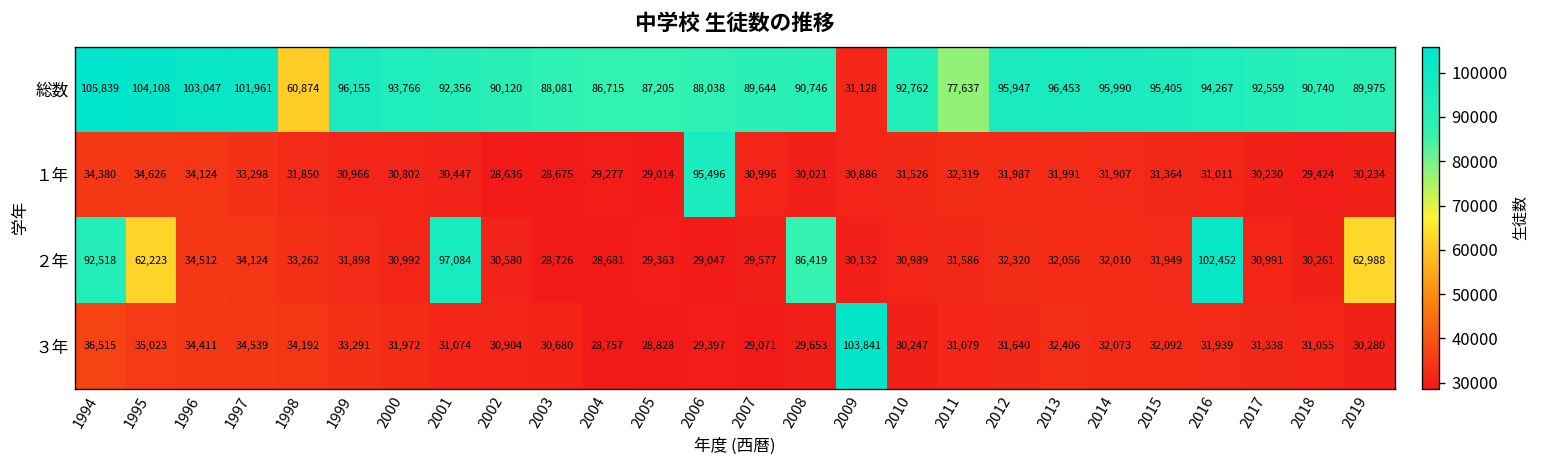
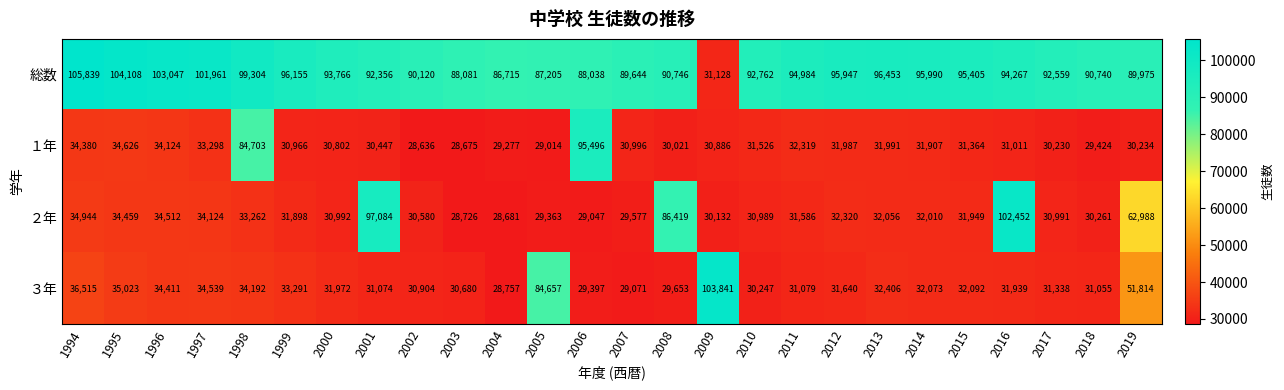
総数, 1998: 60,874 -> 99,304
総数, 2011: 77,637 -> 94,984
１年, 1998: 31,850 -> 84,703
２年, 1994: 92,518 -> 34,944
２年, 1995: 62,223 -> 34,459
３年, 2005: 28,828 -> 84,657
３年, 2019: 30,280 -> 51,814
